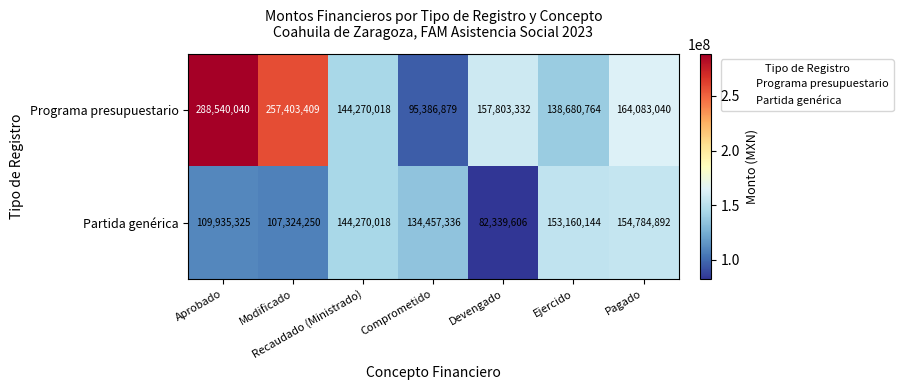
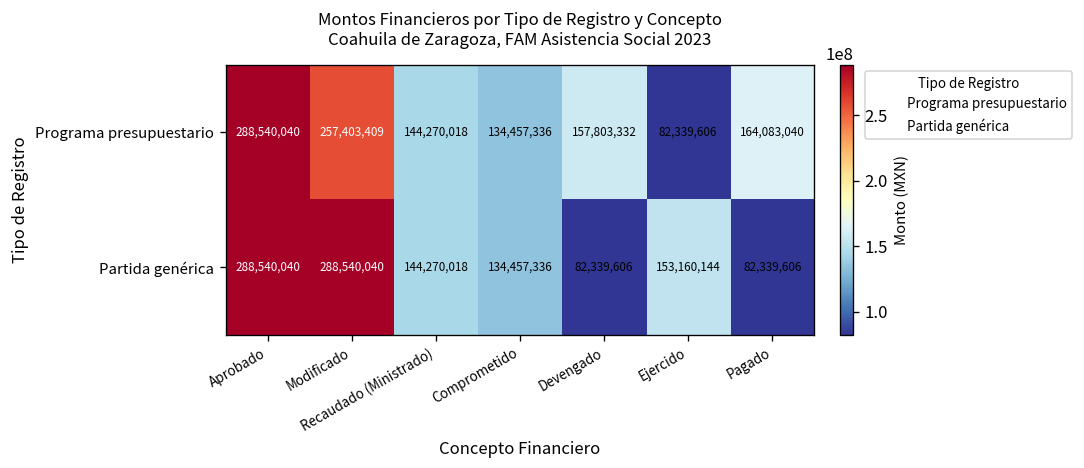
Programa presupuestario, Comprometido: 95,386,879 -> 134,457,336
Programa presupuestario, Ejercido: 138,680,764 -> 82,339,606
Partida genérica, Aprobado: 109,935,325 -> 288,540,040
Partida genérica, Modificado: 107,324,250 -> 288,540,040
Partida genérica, Pagado: 154,784,892 -> 82,339,606
